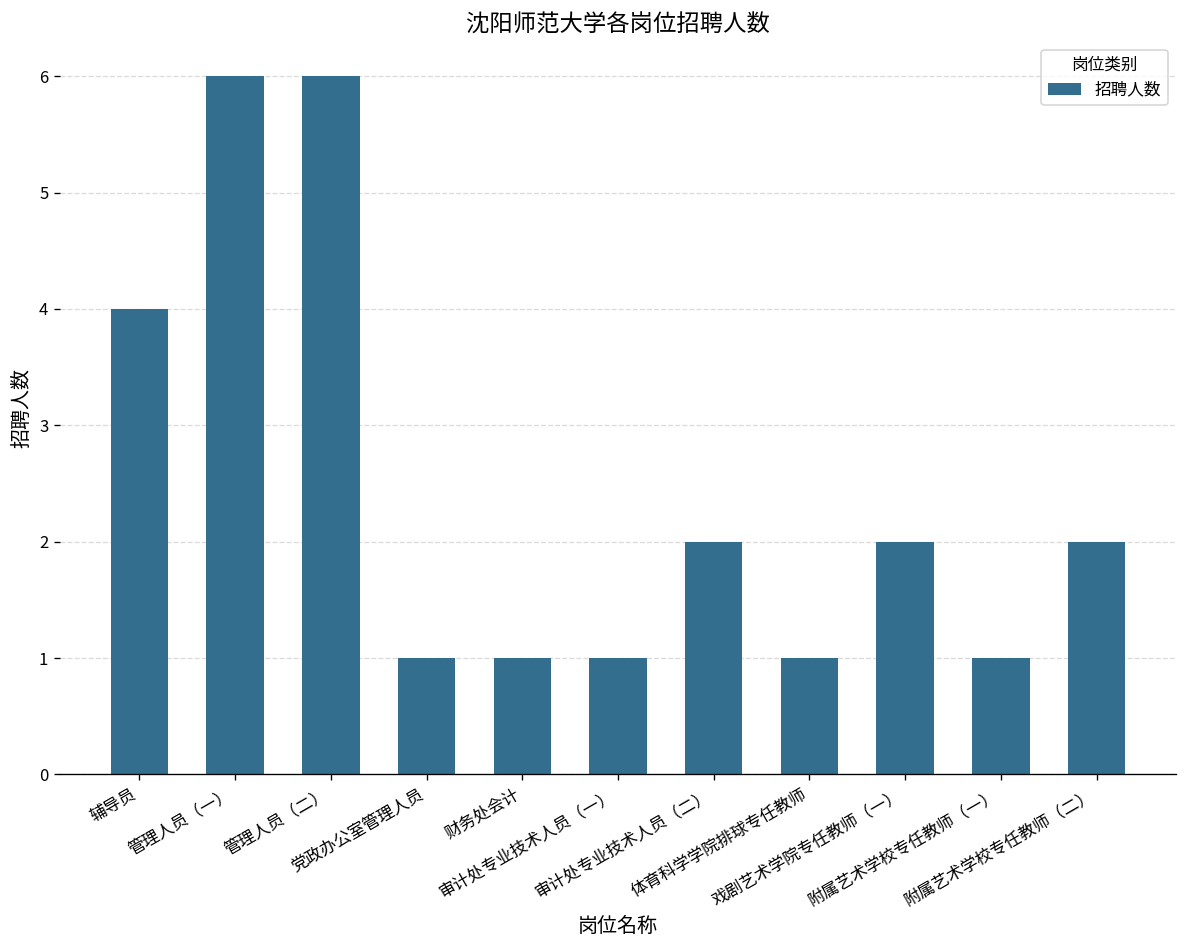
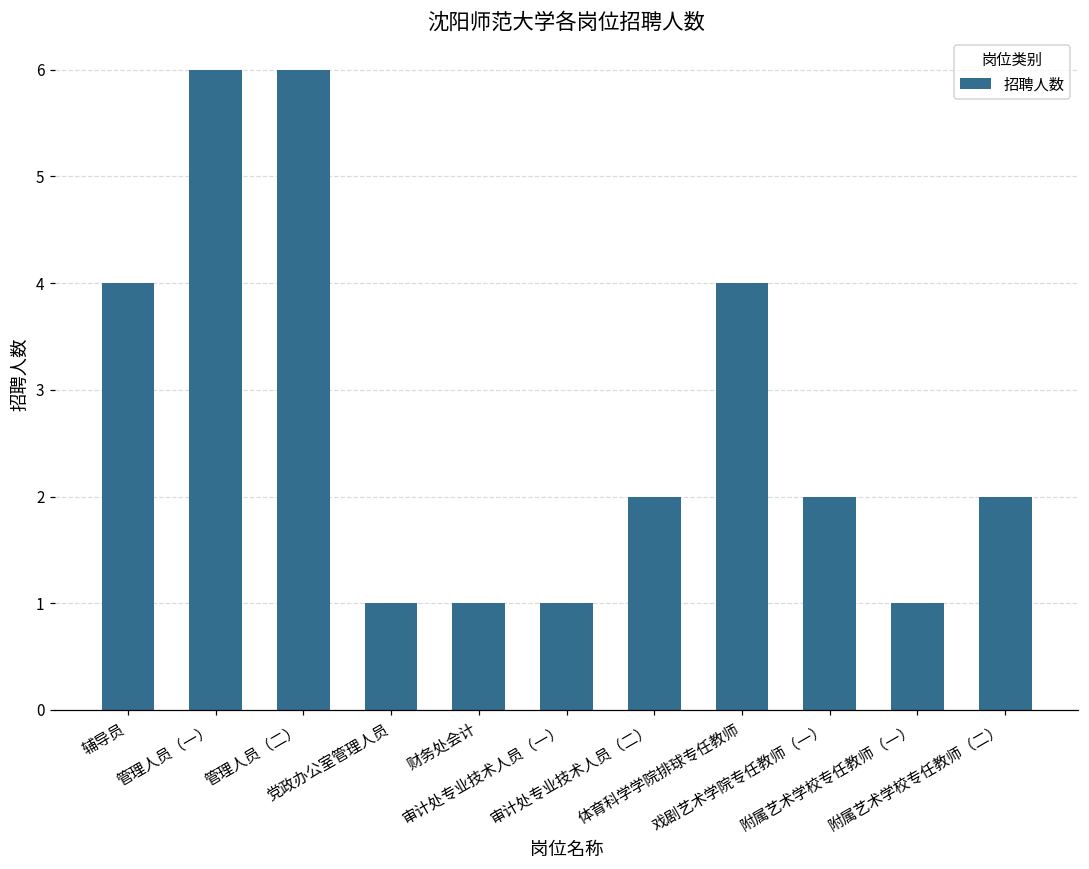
体育科学学院排球专任教师: 1 -> 4
